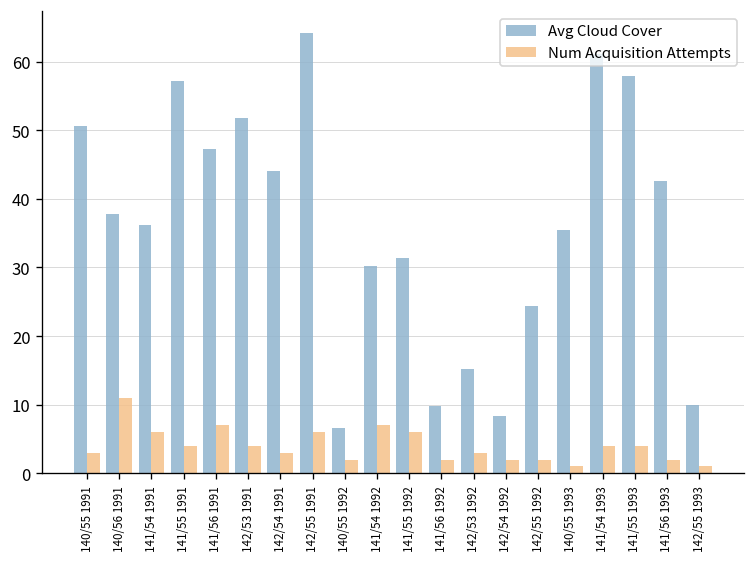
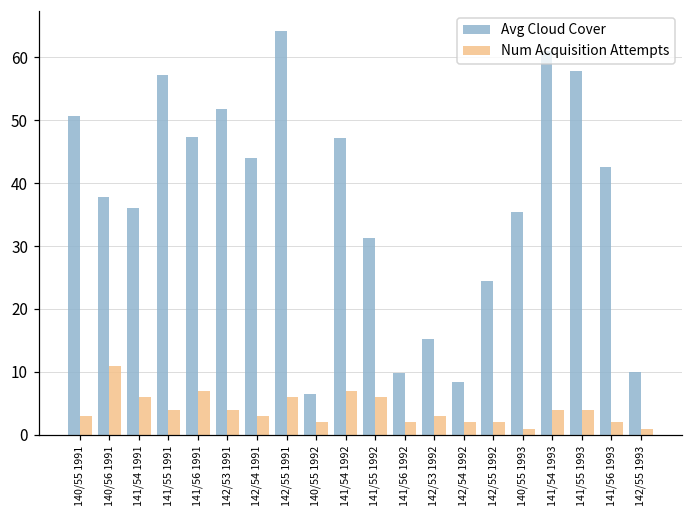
Avg Cloud Cover, 141/54 1992: 30 -> 47
